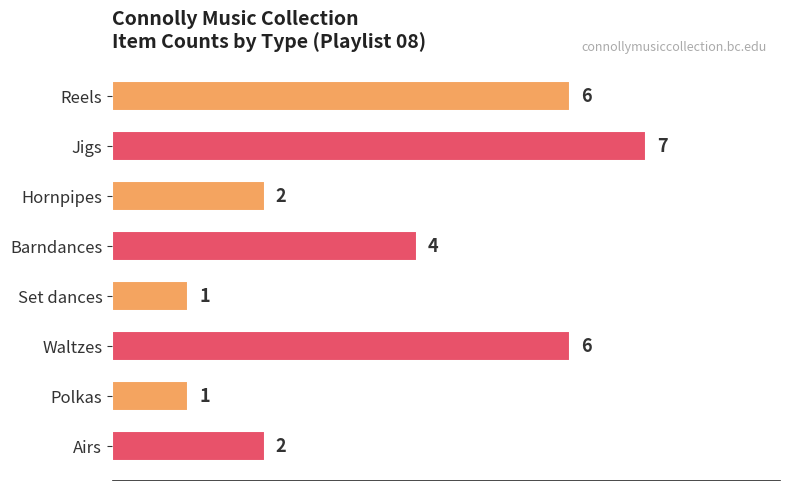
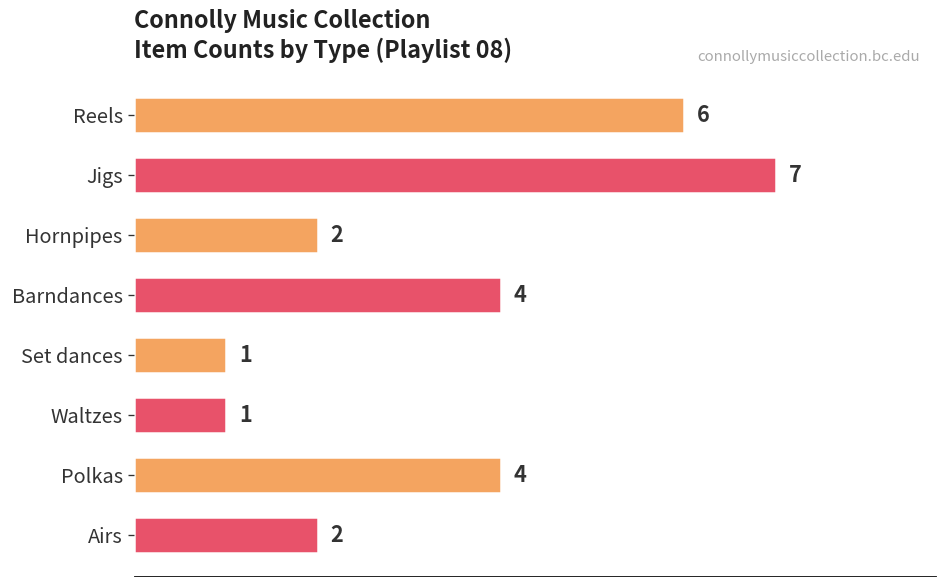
Waltzes: 6 -> 1
Polkas: 1 -> 4
